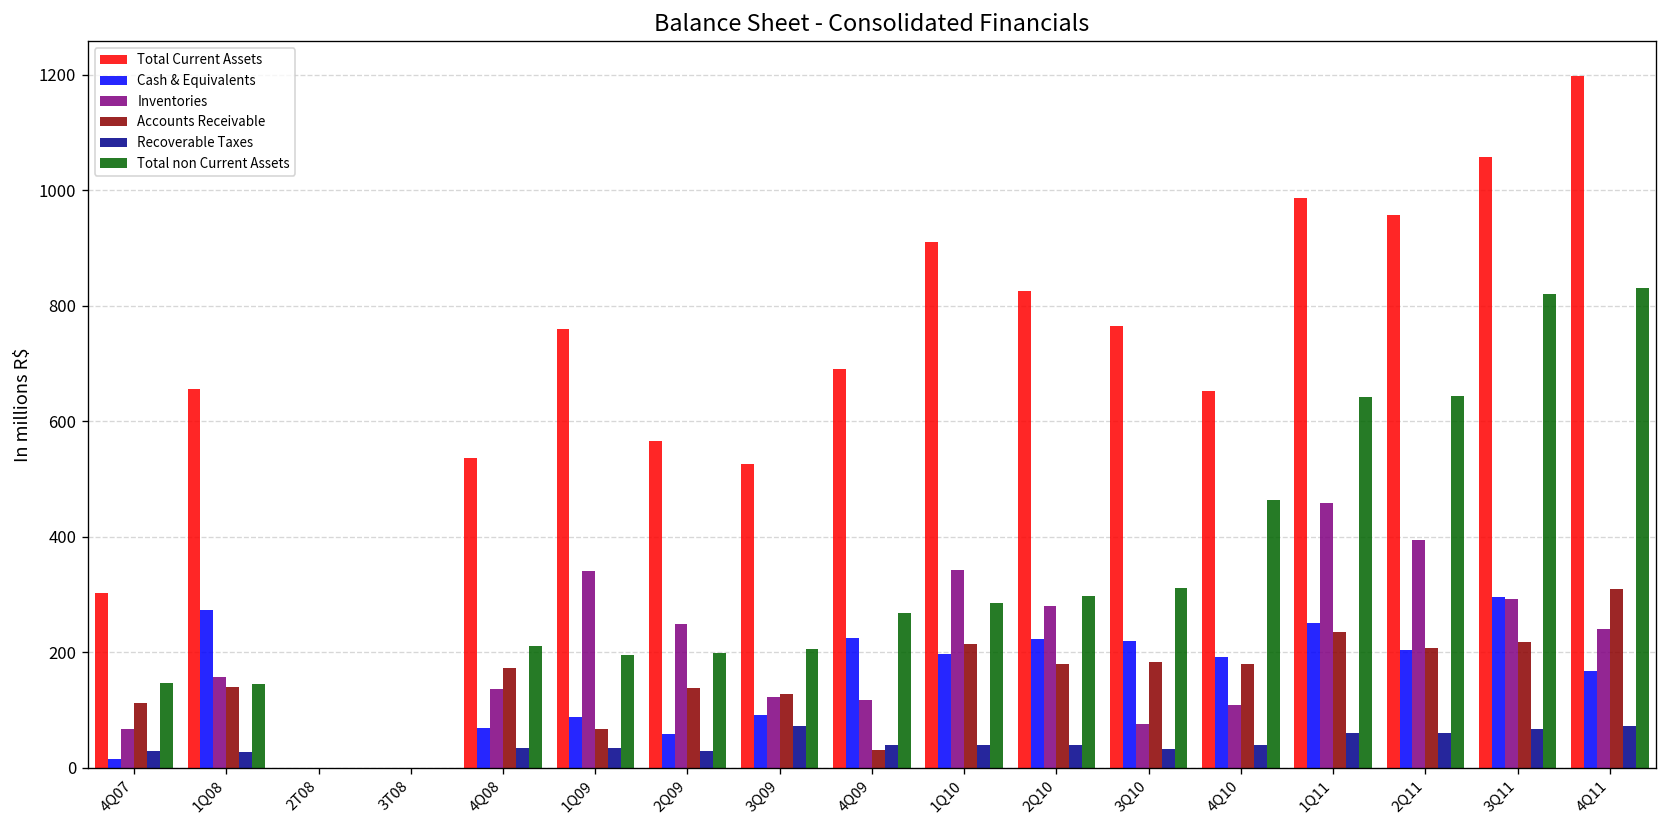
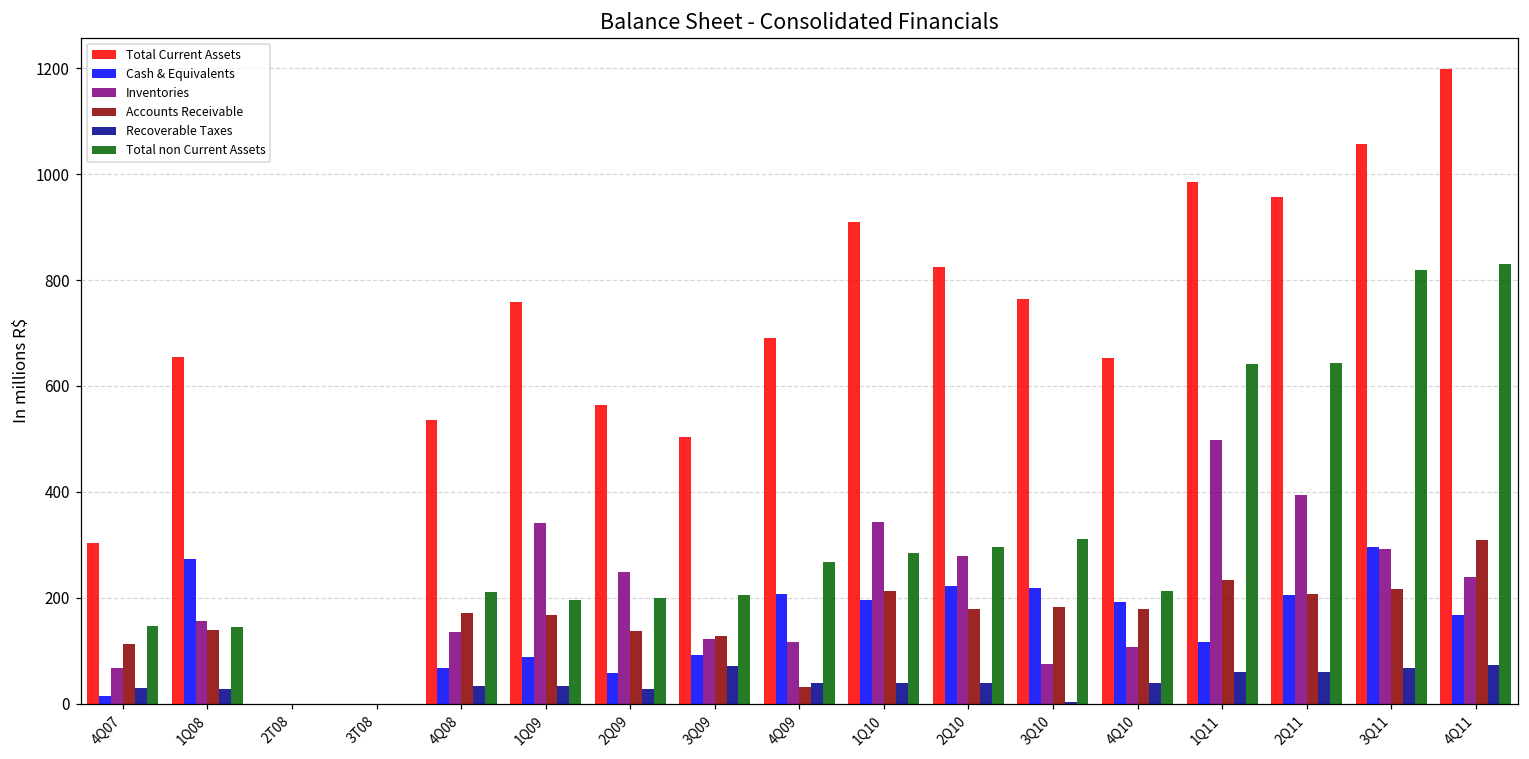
Accounts Receivable, 1Q09: 70 -> 170
Total Current Assets, 3Q09: 530 -> 500
Cash & Equivalents, 4Q09: 220 -> 210
Recoverable Taxes, 3Q10: 30 -> 0
Total non Current Assets, 4Q10: 460 -> 210
Cash & Equivalents, 1Q11: 250 -> 120
Inventories, 1Q11: 460 -> 500
